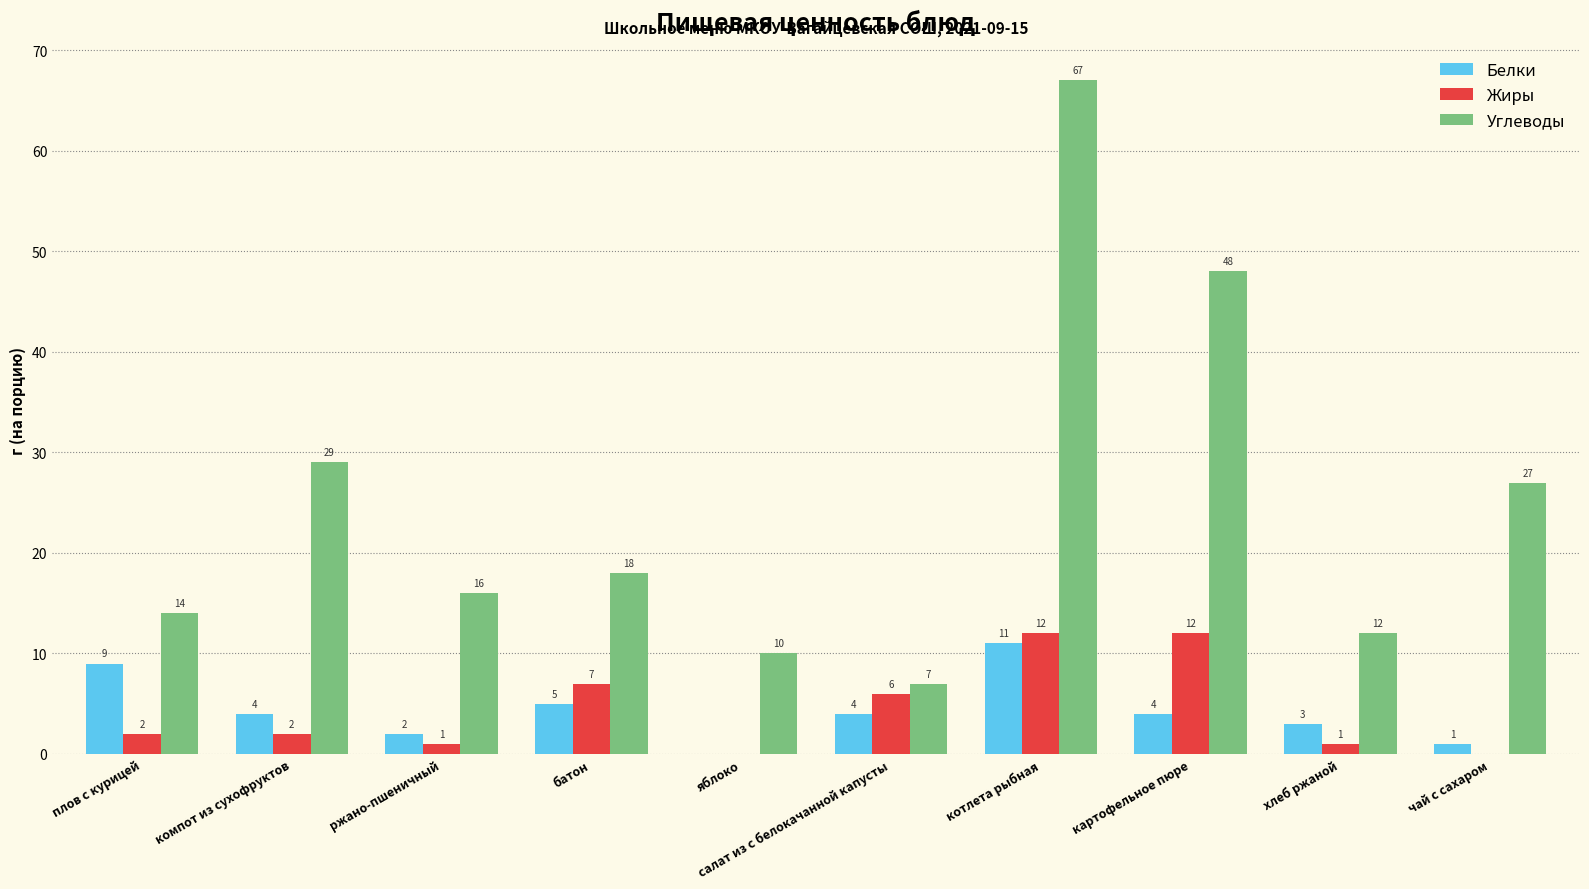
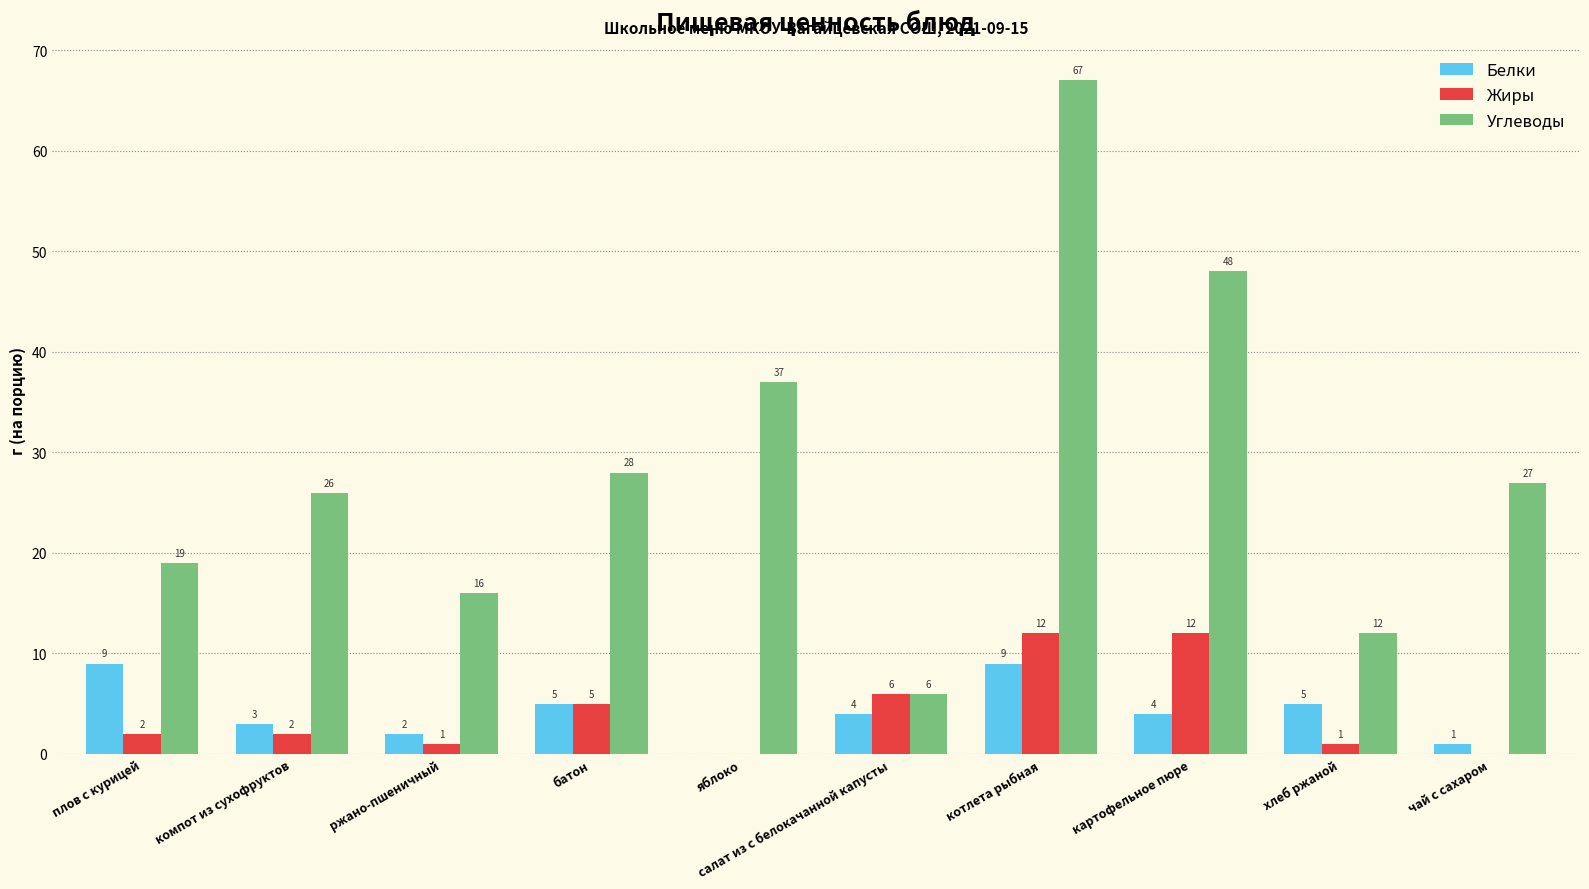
Углеводы, плов с курицей: 14 -> 19
Белки, компот из сухофруктов: 4 -> 3
Углеводы, компот из сухофруктов: 29 -> 26
Жиры, батон: 7 -> 5
Углеводы, батон: 18 -> 28
Углеводы, яблоко: 10 -> 37
Углеводы, салат из с белокачанной капусты: 7 -> 6
Белки, котлета рыбная: 11 -> 9
Белки, хлеб ржаной: 3 -> 5
